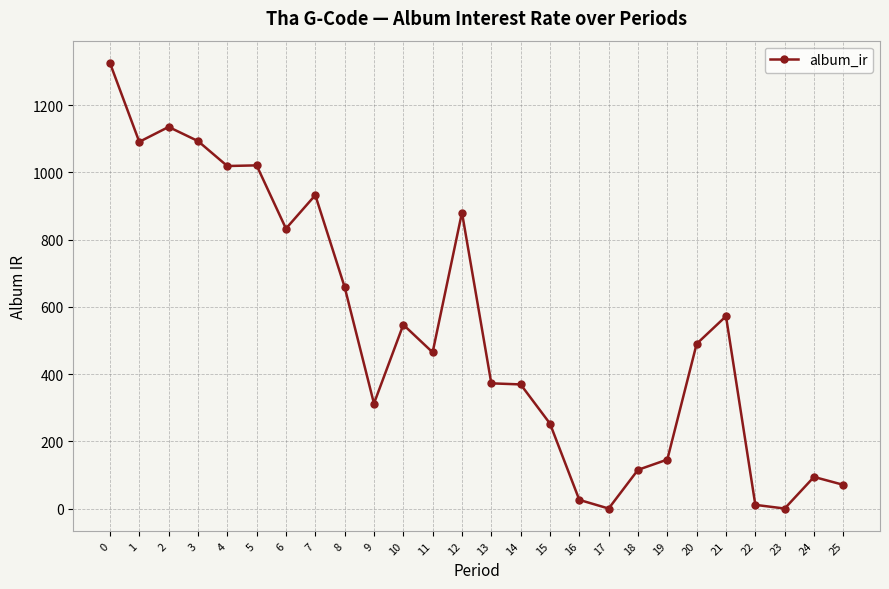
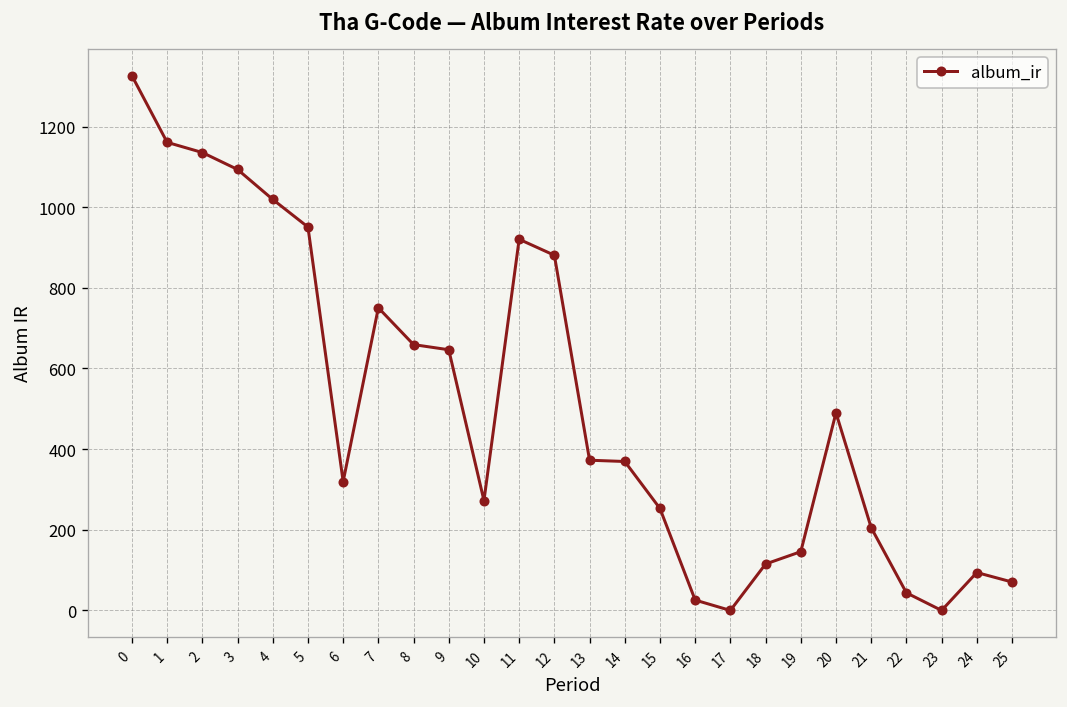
1: 1090 -> 1160
5: 1020 -> 950
6: 830 -> 320
7: 930 -> 750
9: 310 -> 650
10: 550 -> 270
11: 460 -> 920
21: 570 -> 210
22: 10 -> 40
